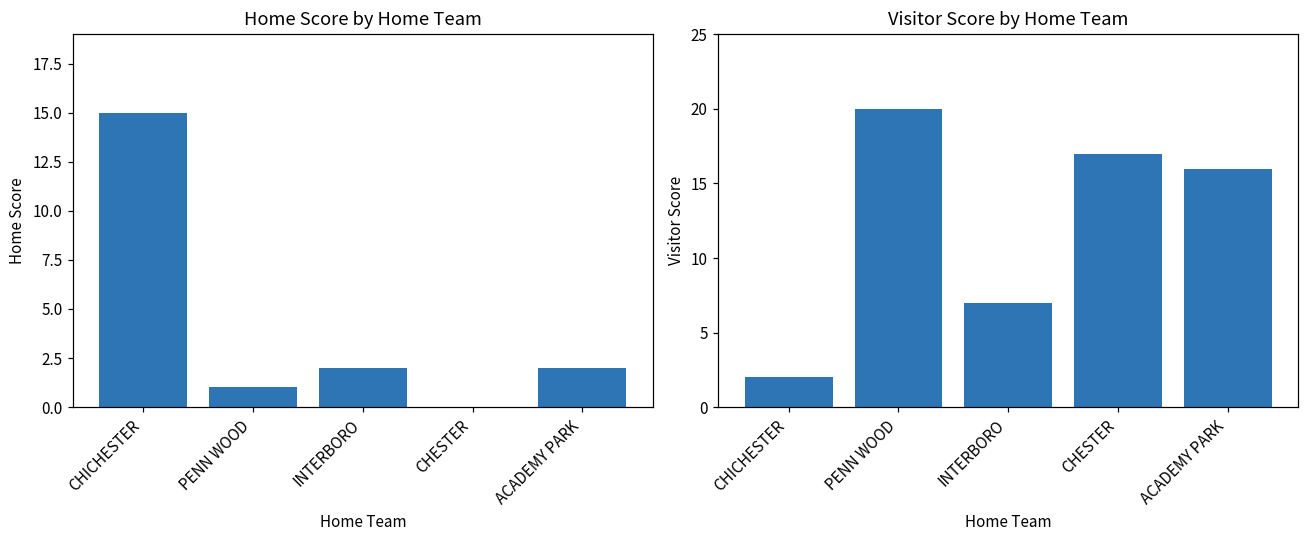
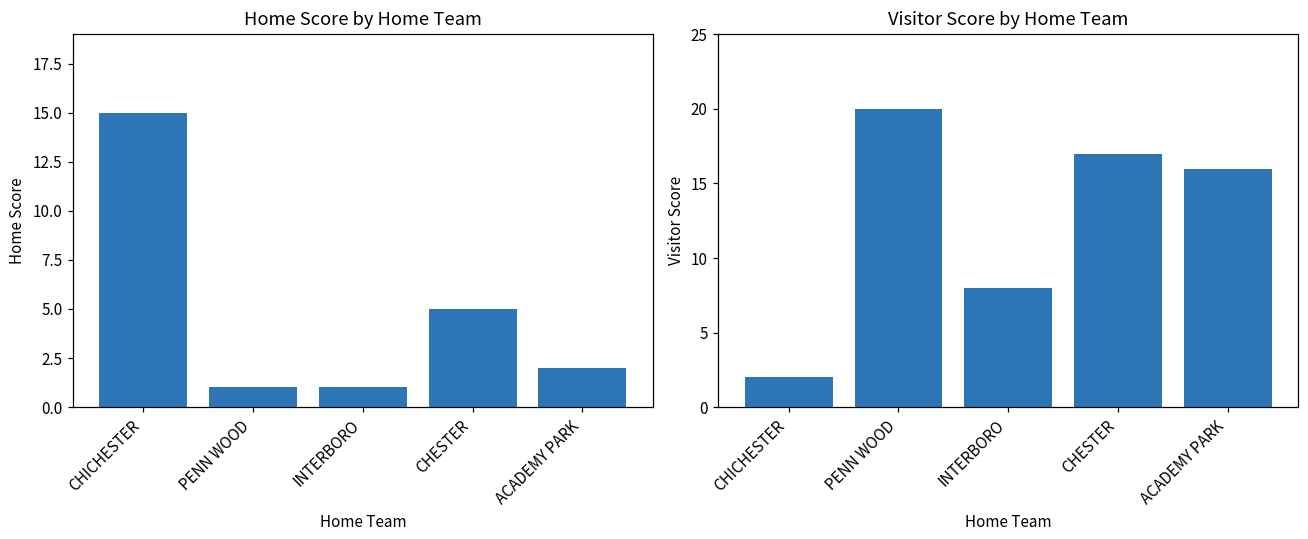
Home Score by Home Team, INTERBORO: 2 -> 1
Home Score by Home Team, CHESTER: 0 -> 5
Visitor Score by Home Team, INTERBORO: 7 -> 8
